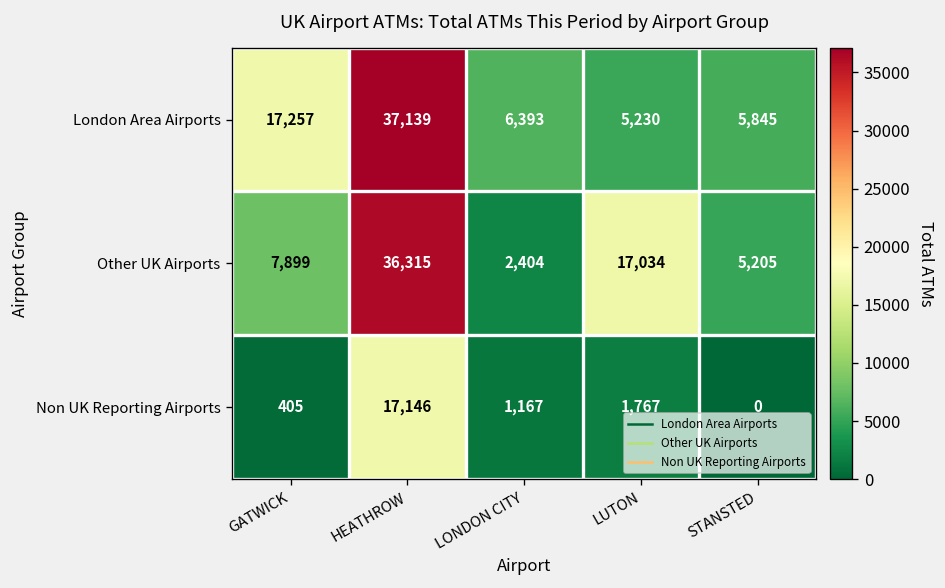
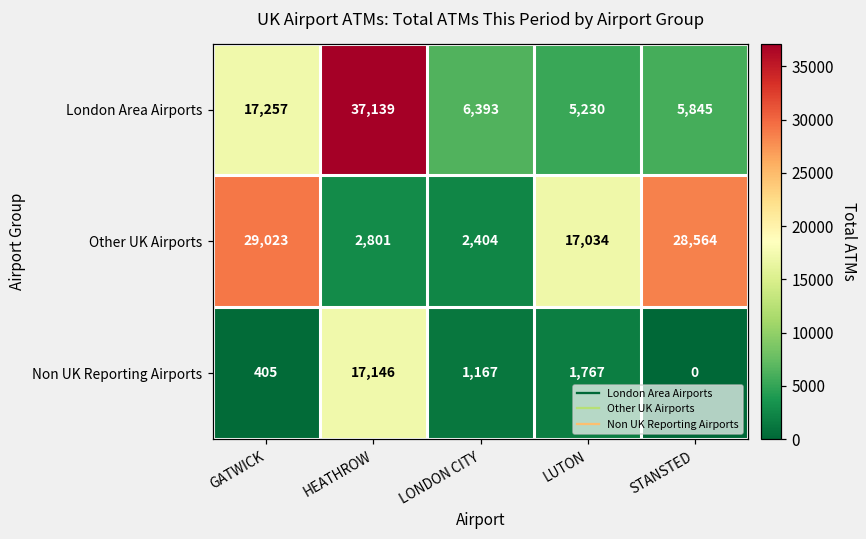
Other UK Airports, GATWICK: 7,899 -> 29,023
Other UK Airports, HEATHROW: 36,315 -> 2,801
Other UK Airports, STANSTED: 5,205 -> 28,564
